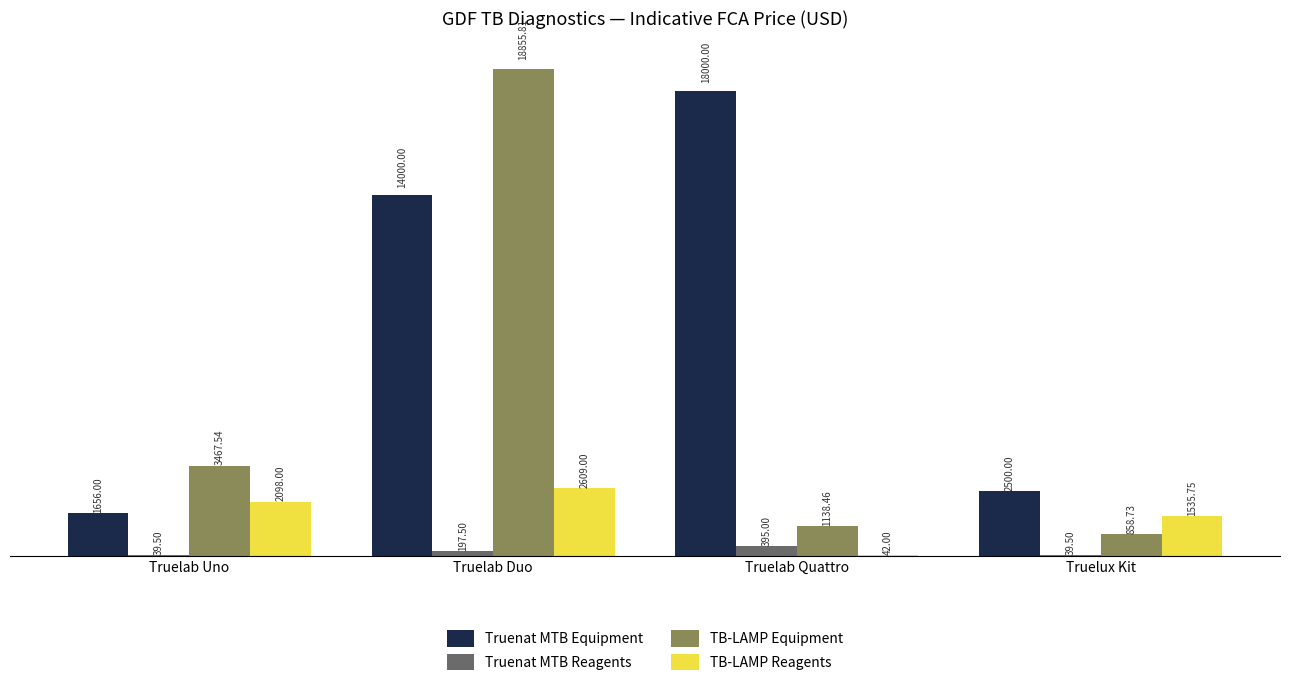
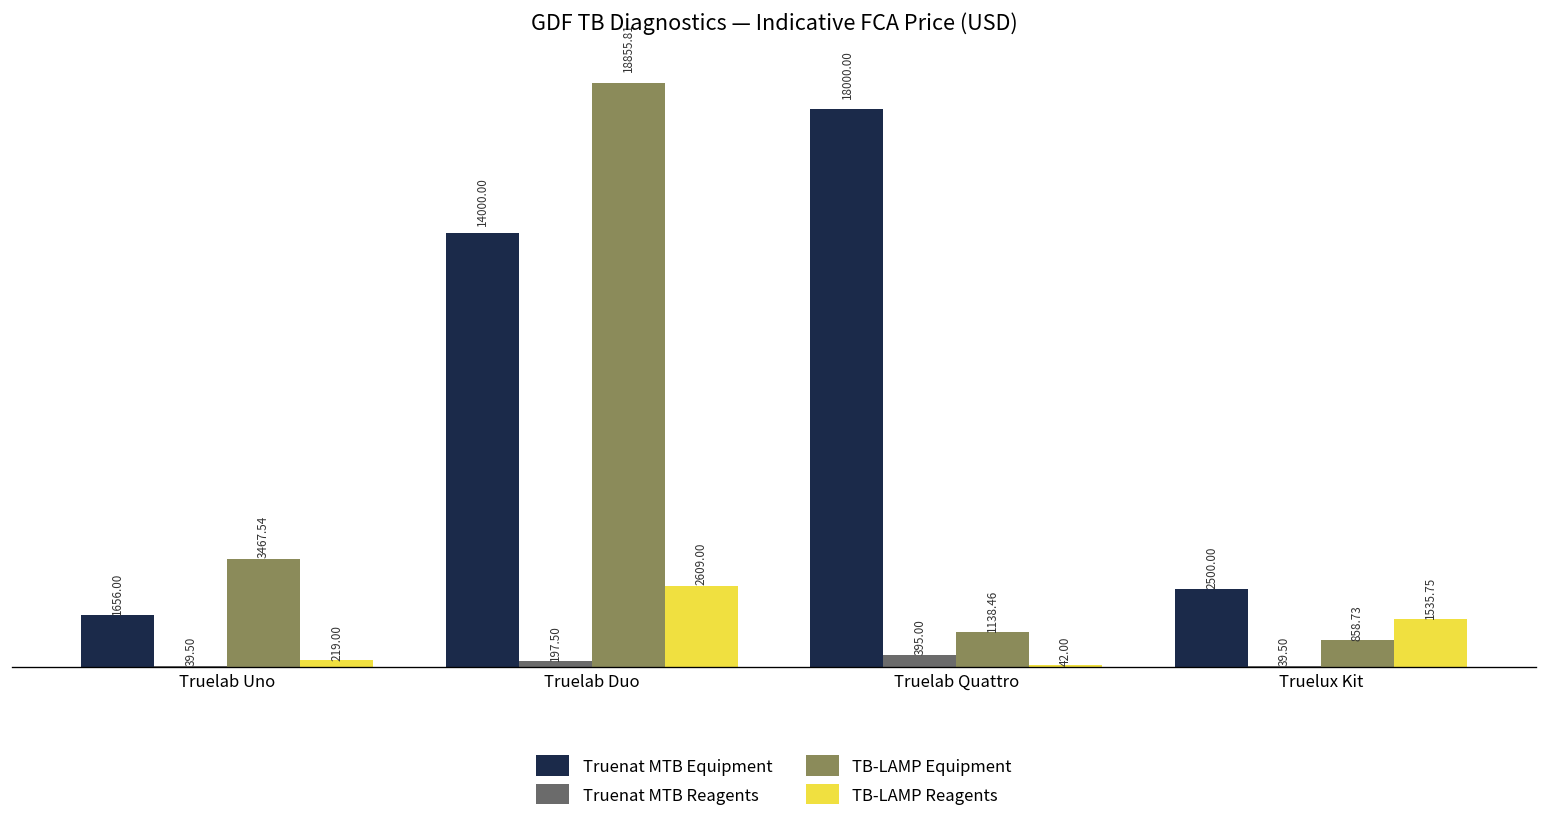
TB-LAMP Reagents, Truelab Uno: 2098.00 -> 219.00
